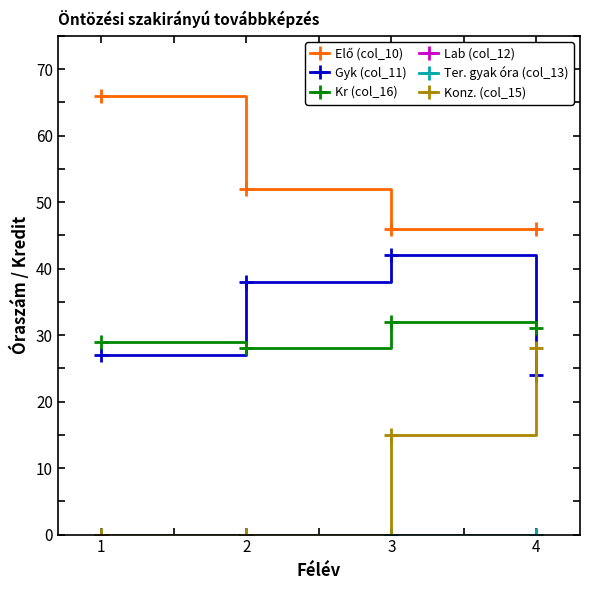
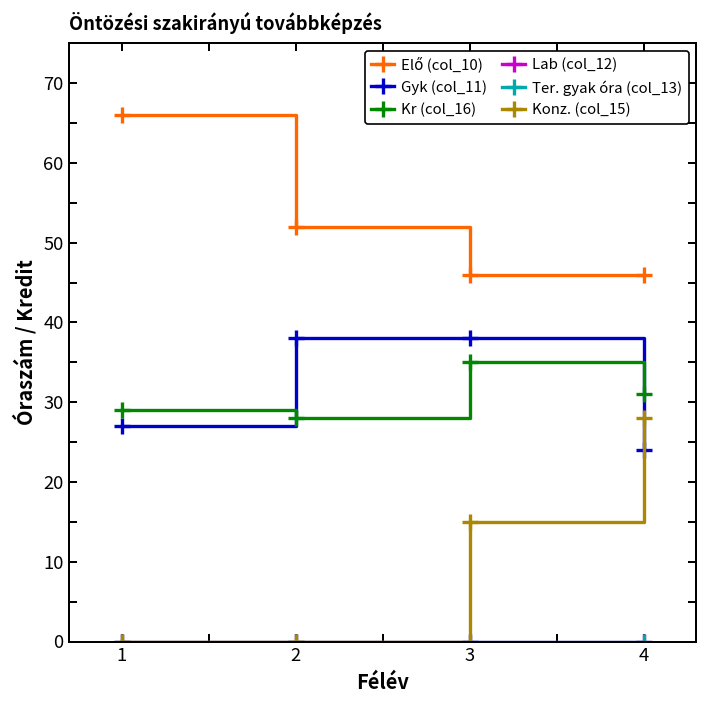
Gyk (col_11), 3: 42 -> 38
Kr (col_16), 3: 32 -> 35
